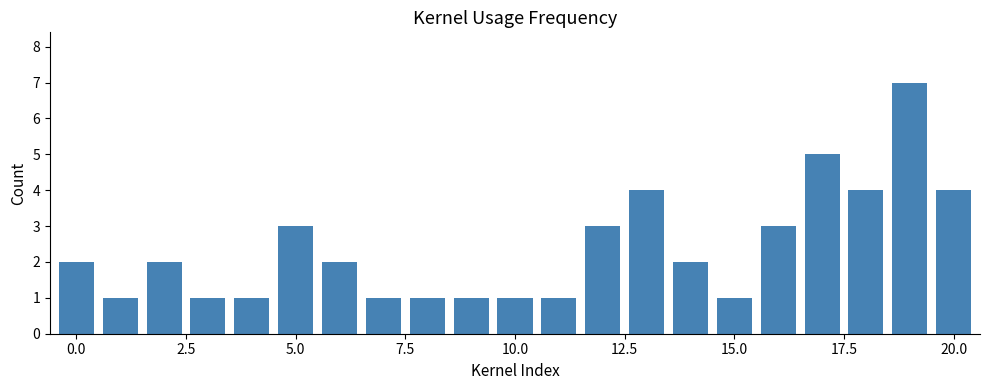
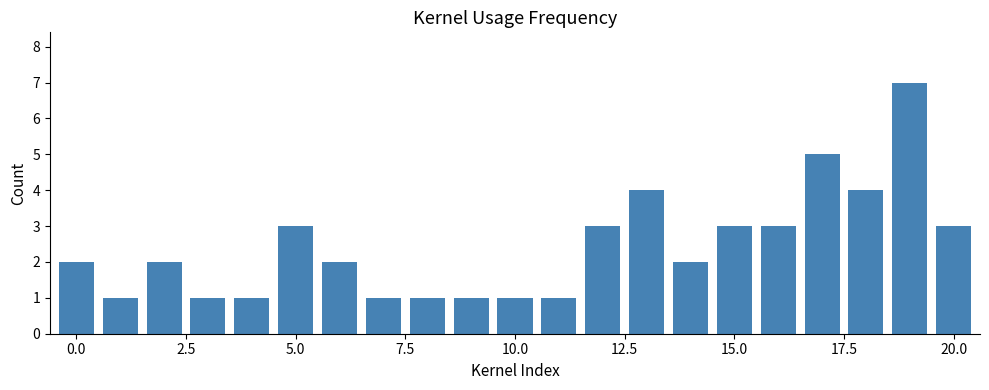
15.0: 1 -> 3
20.0: 4 -> 3
